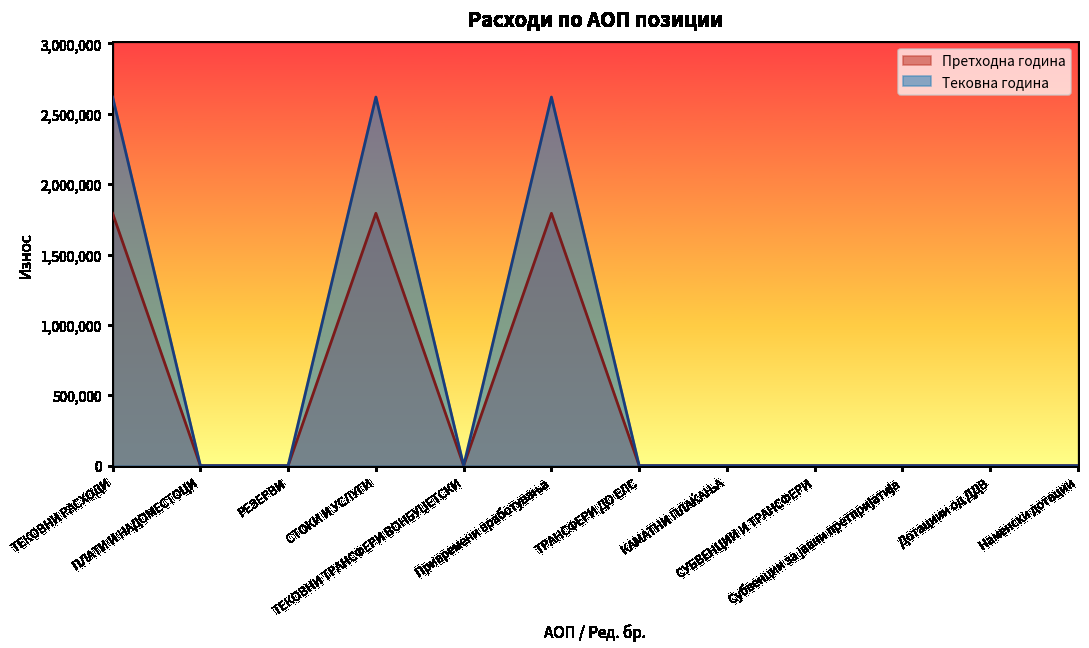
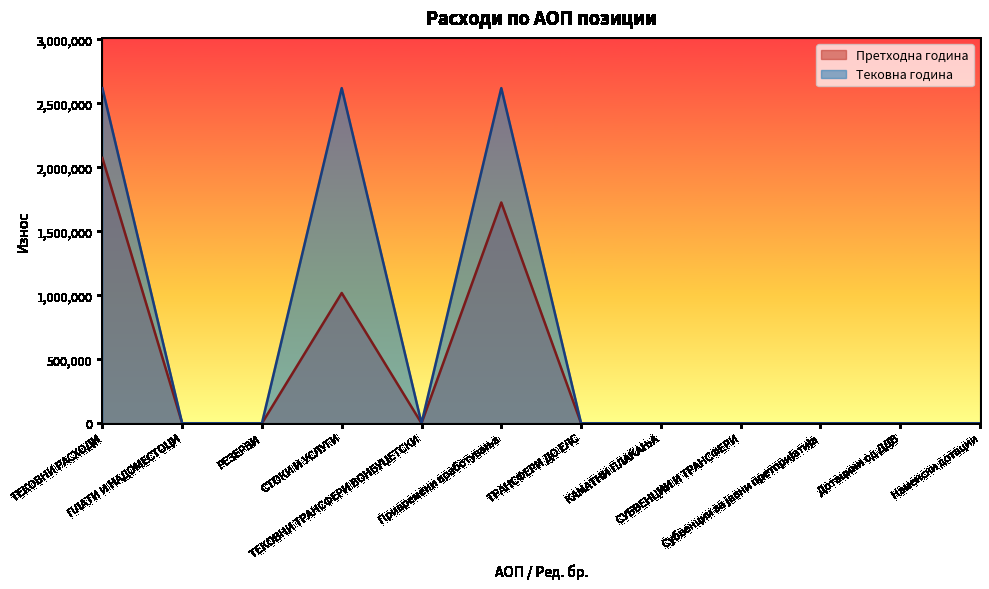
Претходна година, ТЕКОВНИ РАСХОДИ: 1,790,000 -> 2,070,000
Претходна година, СТОКИ И УСЛУГИ: 1,790,000 -> 1,020,000
Претходна година, Привремени вработувања: 1,790,000 -> 1,730,000
